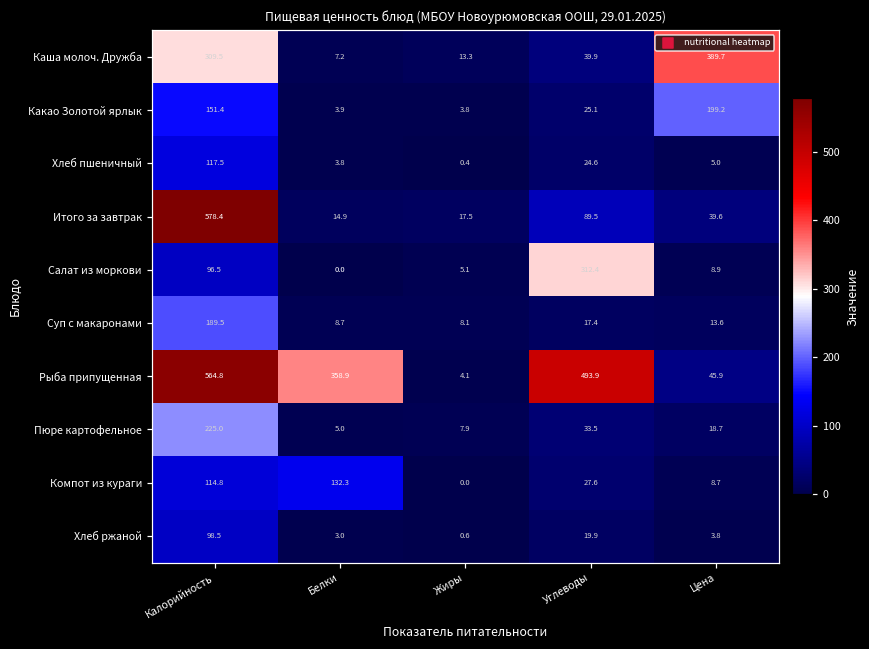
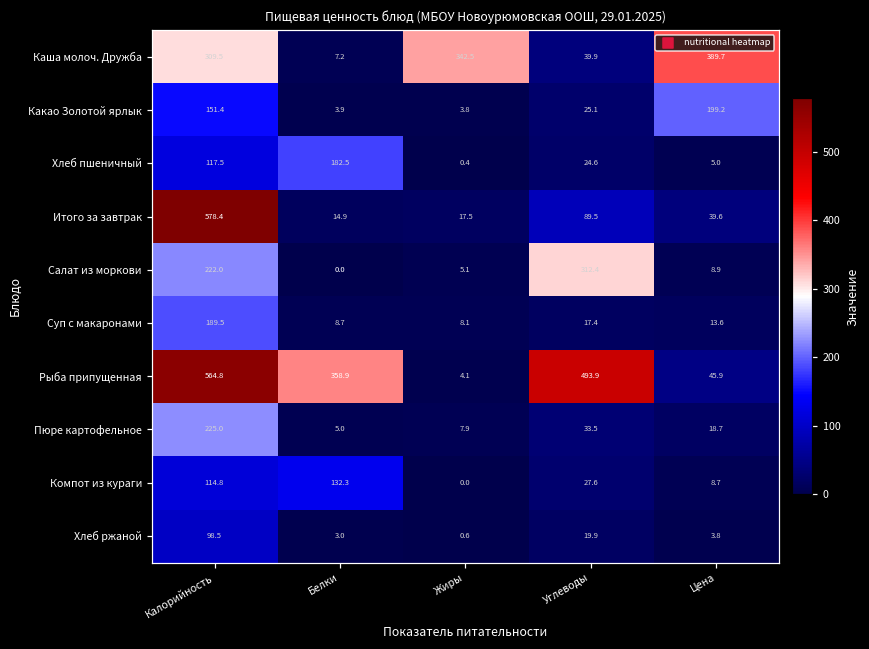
Каша молоч. Дружба, Жиры: 13.3 -> 342.5
Хлеб пшеничный, Белки: 3.8 -> 182.5
Салат из моркови, Калорийность: 96.5 -> 222.0
